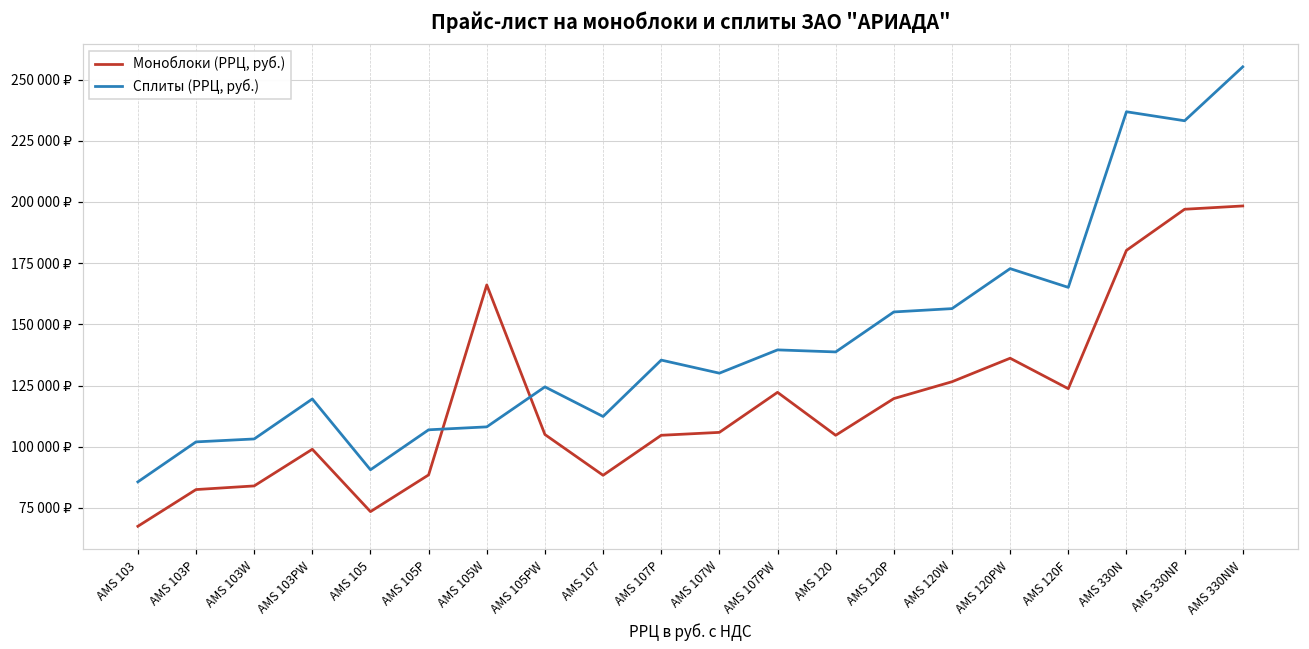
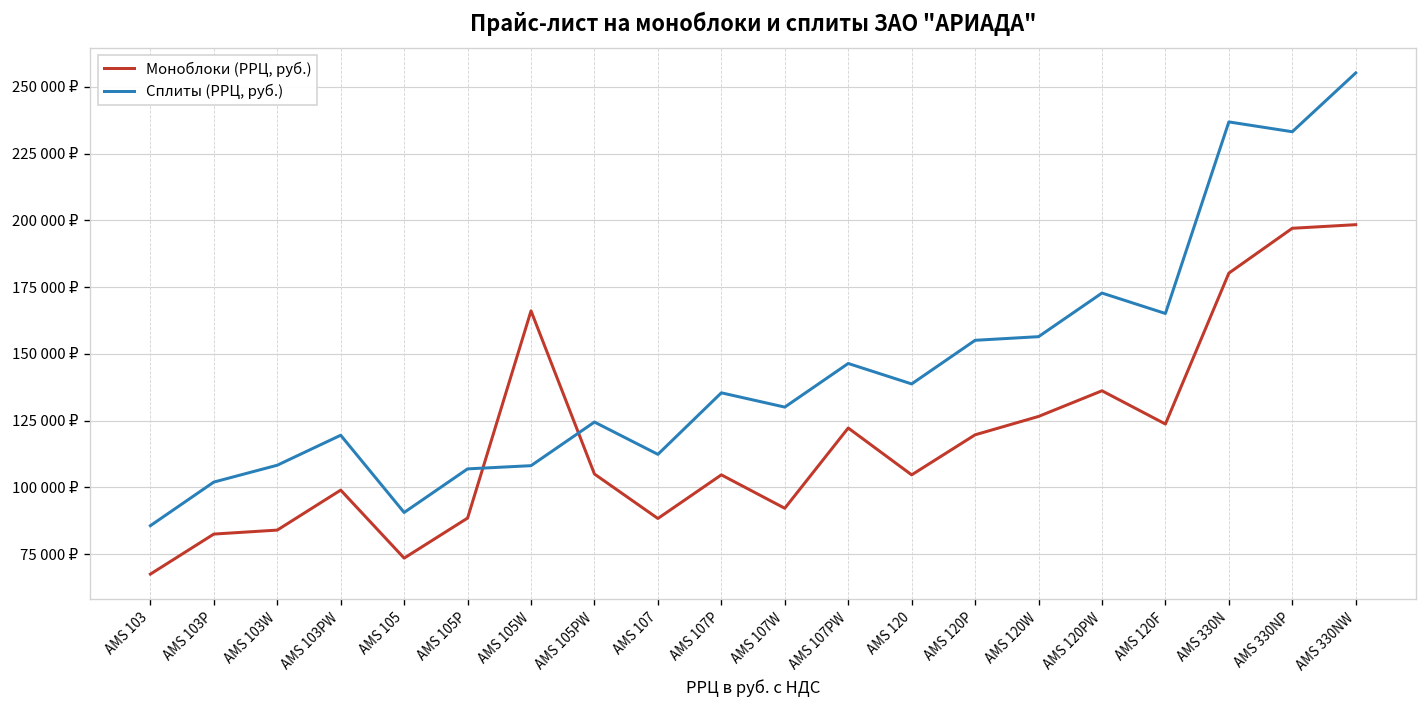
Сплиты (РРЦ, руб.), AMS 103W: 103000 ₽ -> 108000 ₽
Моноблоки (РРЦ, руб.), AMS 107W: 106000 ₽ -> 92000 ₽
Сплиты (РРЦ, руб.), AMS 107PW: 140000 ₽ -> 146000 ₽
